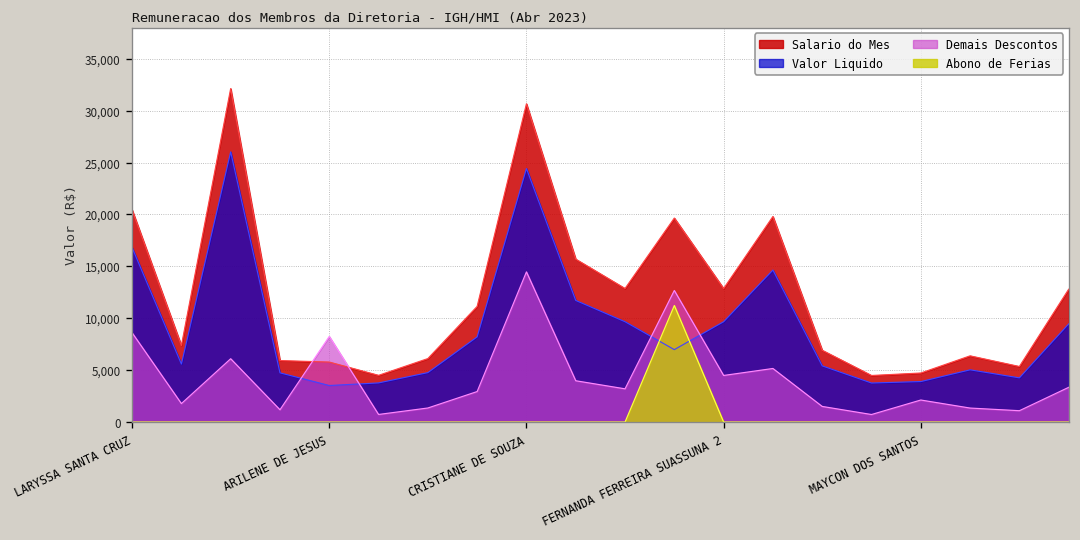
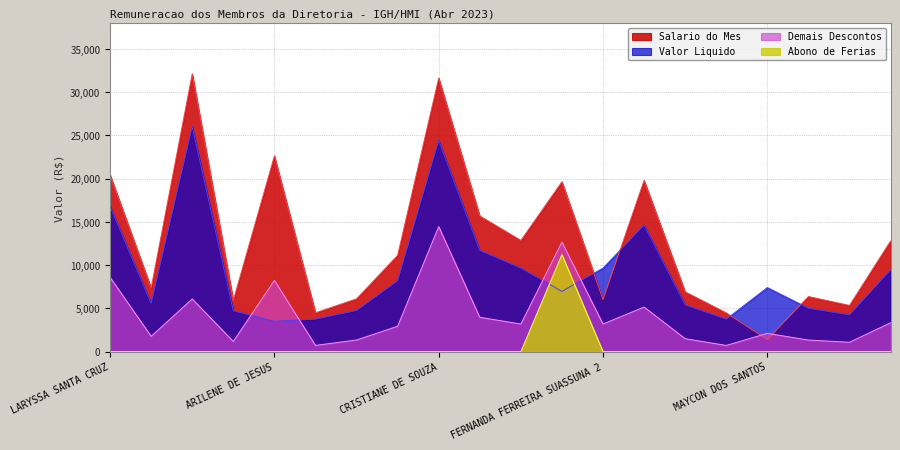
Salario do Mes, ARILENE DE JESUS: 6,000 -> 23,000
Salario do Mes, CRISTIANE DE SOUZA: 31,000 -> 32,000
Salario do Mes, FERNANDA FERREIRA SUASSUNA 2: 13,000 -> 6,000
Demais Descontos, FERNANDA FERREIRA SUASSUNA 2: 4,000 -> 3,000
Salario do Mes, MAYCON DOS SANTOS: 5,000 -> 1,000
Valor Liquido, MAYCON DOS SANTOS: 4,000 -> 7,000
